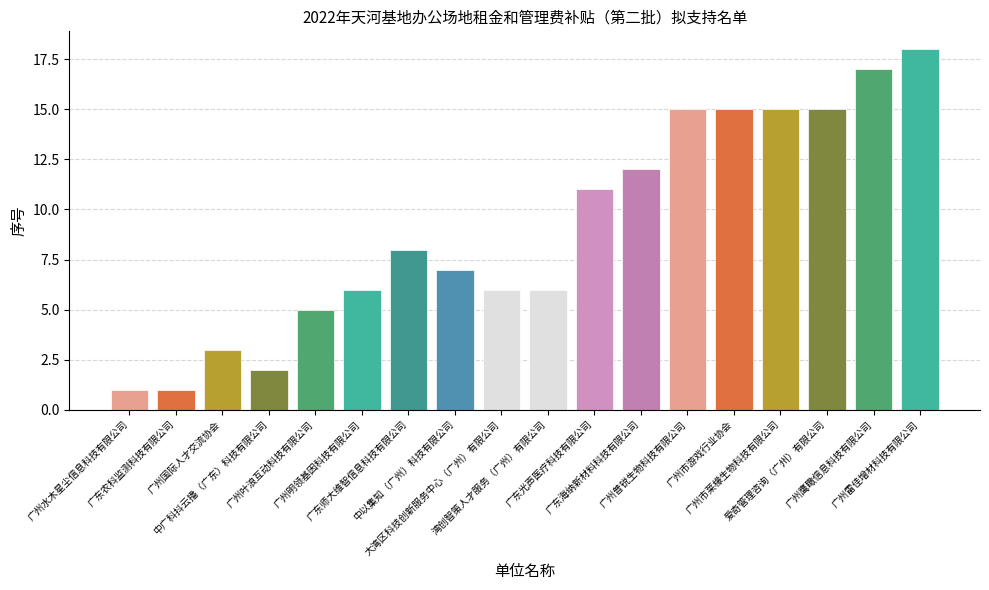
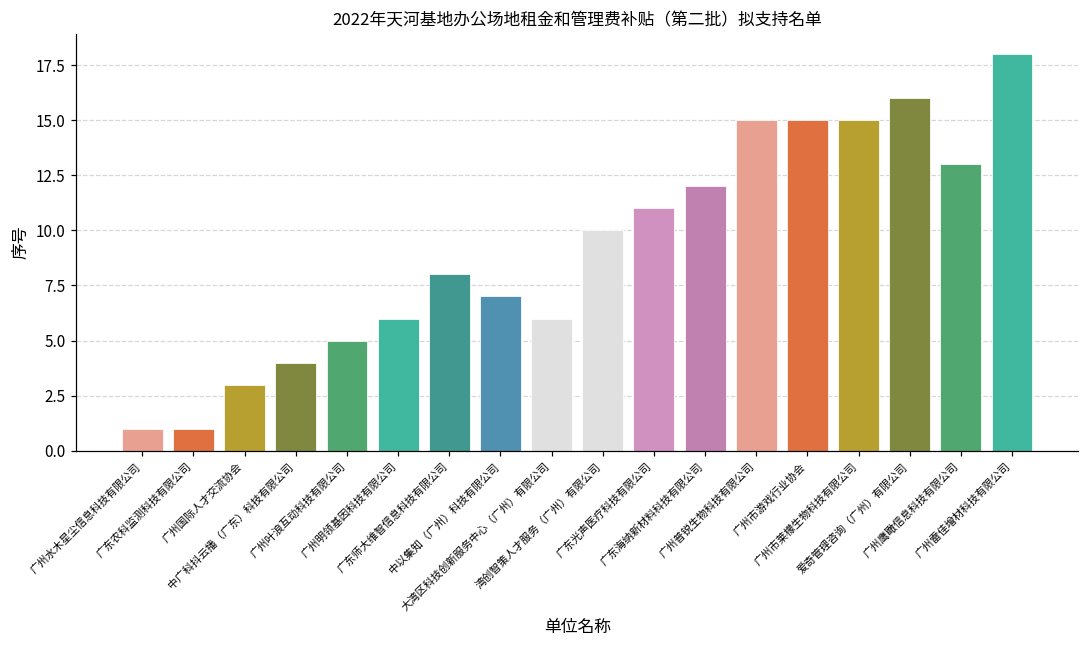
中广科抖云播（广东）科技有限公司: 2 -> 4
湾创智策人才服务（广州）有限公司: 6 -> 10
爱奇管理咨询（广州）有限公司: 15 -> 16
广州鹰瞰信息科技有限公司: 17 -> 13
